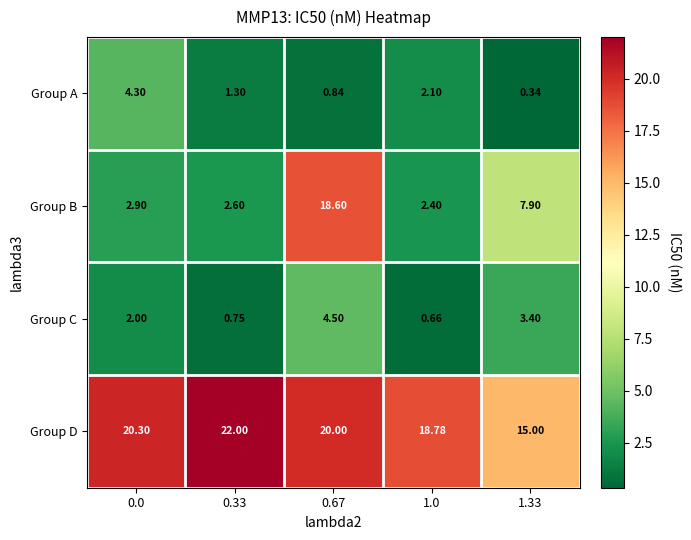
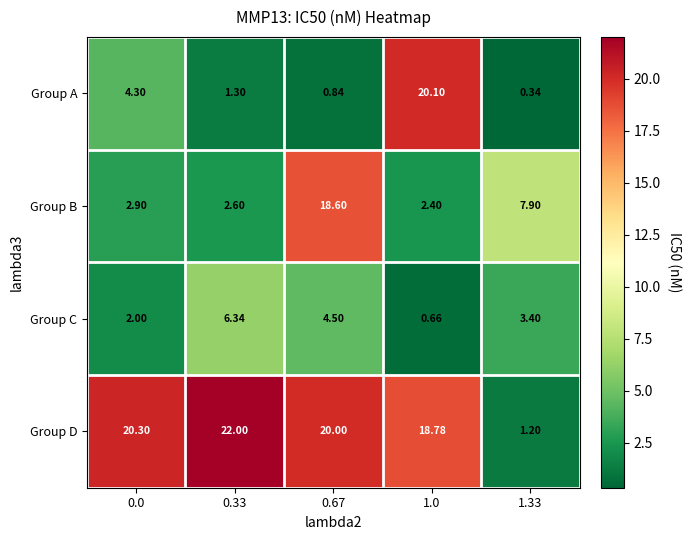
Group A, 1.0: 2.10 -> 20.10
Group C, 0.33: 0.75 -> 6.34
Group D, 1.33: 15.00 -> 1.20
